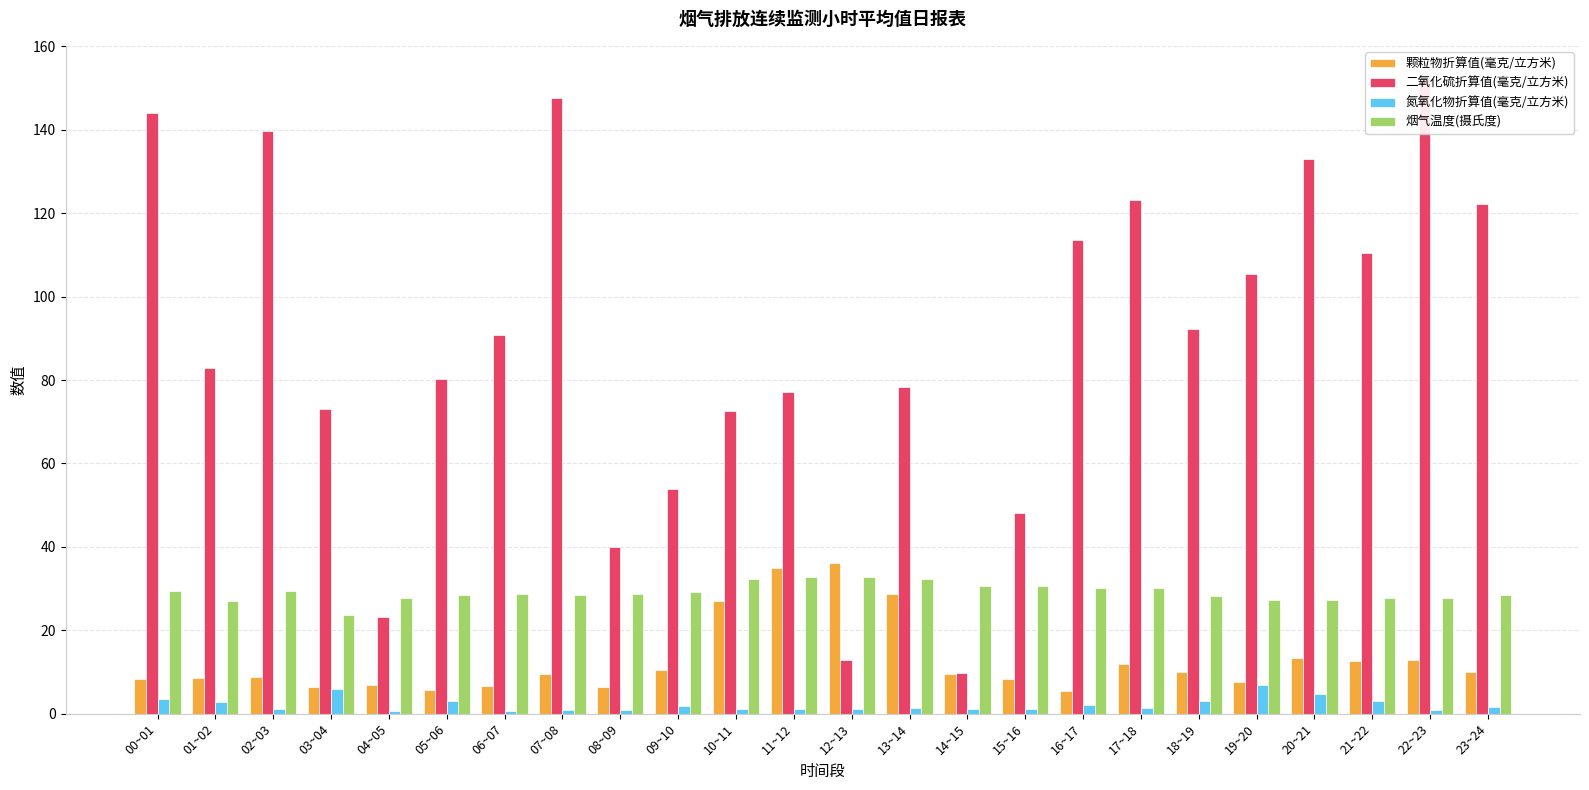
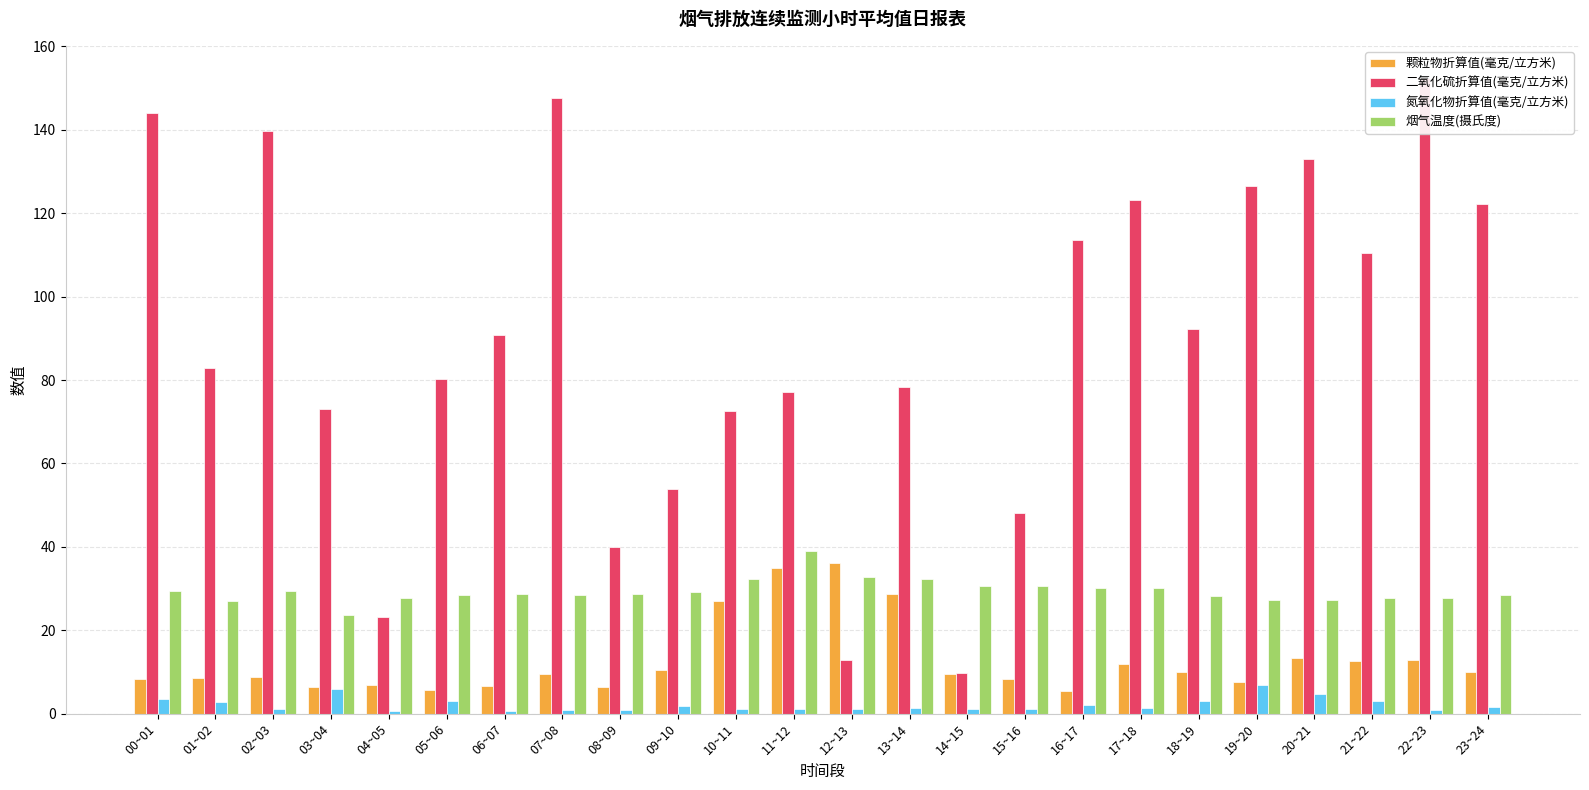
烟气温度(摄氏度), 11~12: 33 -> 39
二氧化硫折算值(毫克/立方米), 19~20: 105 -> 127
